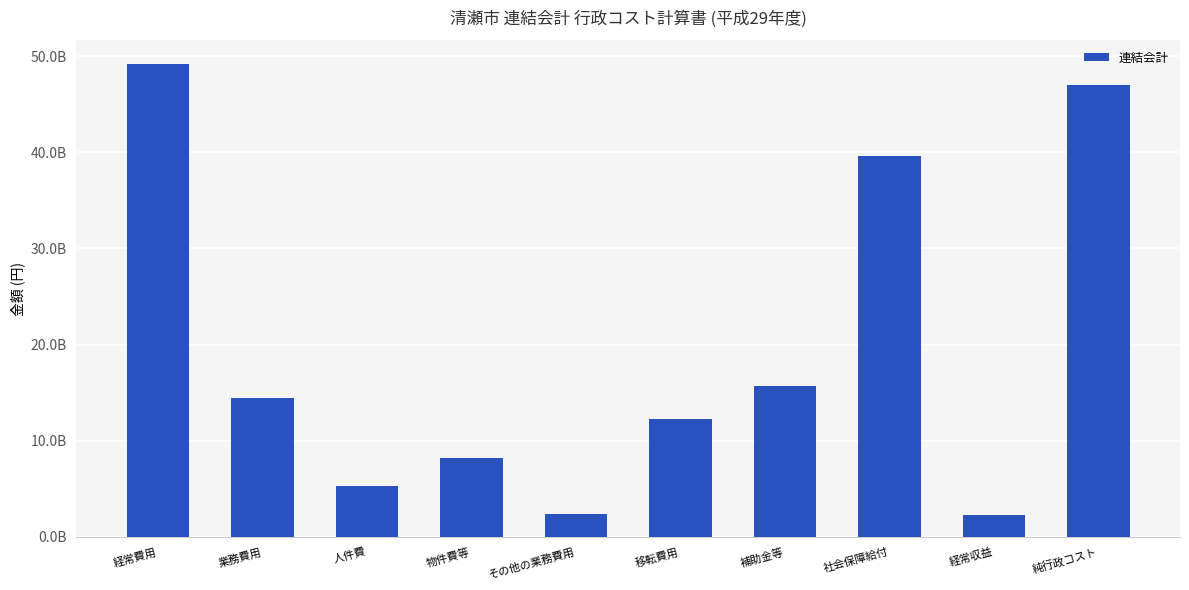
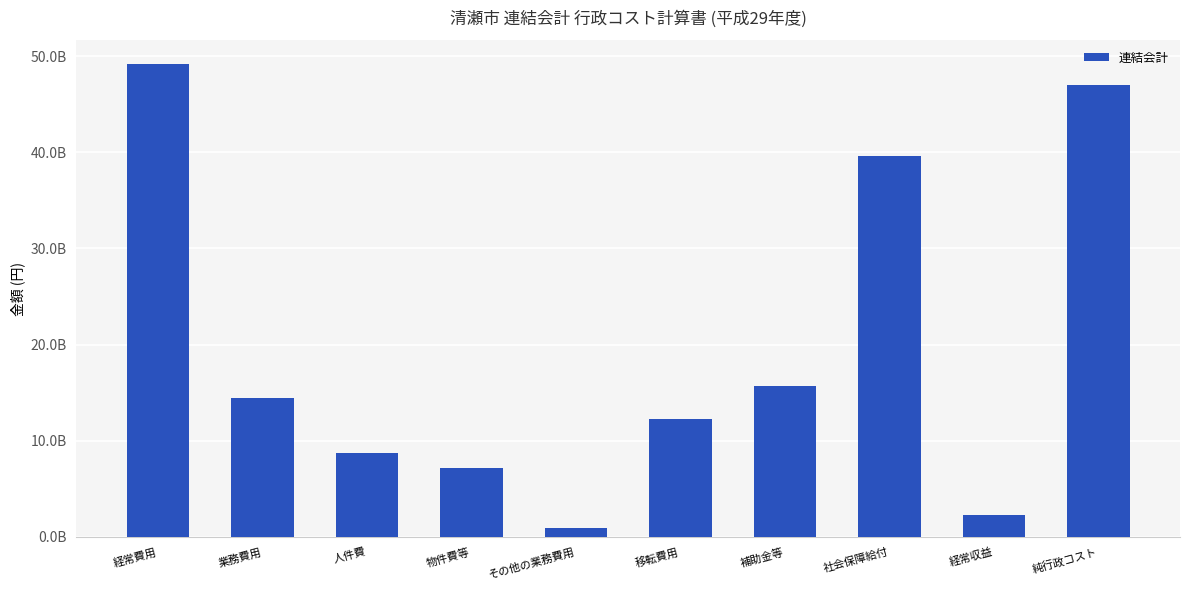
人件費: 5000000000 -> 9000000000
物件費等: 8000000000 -> 7000000000
その他の業務費用: 2000000000 -> 1000000000
